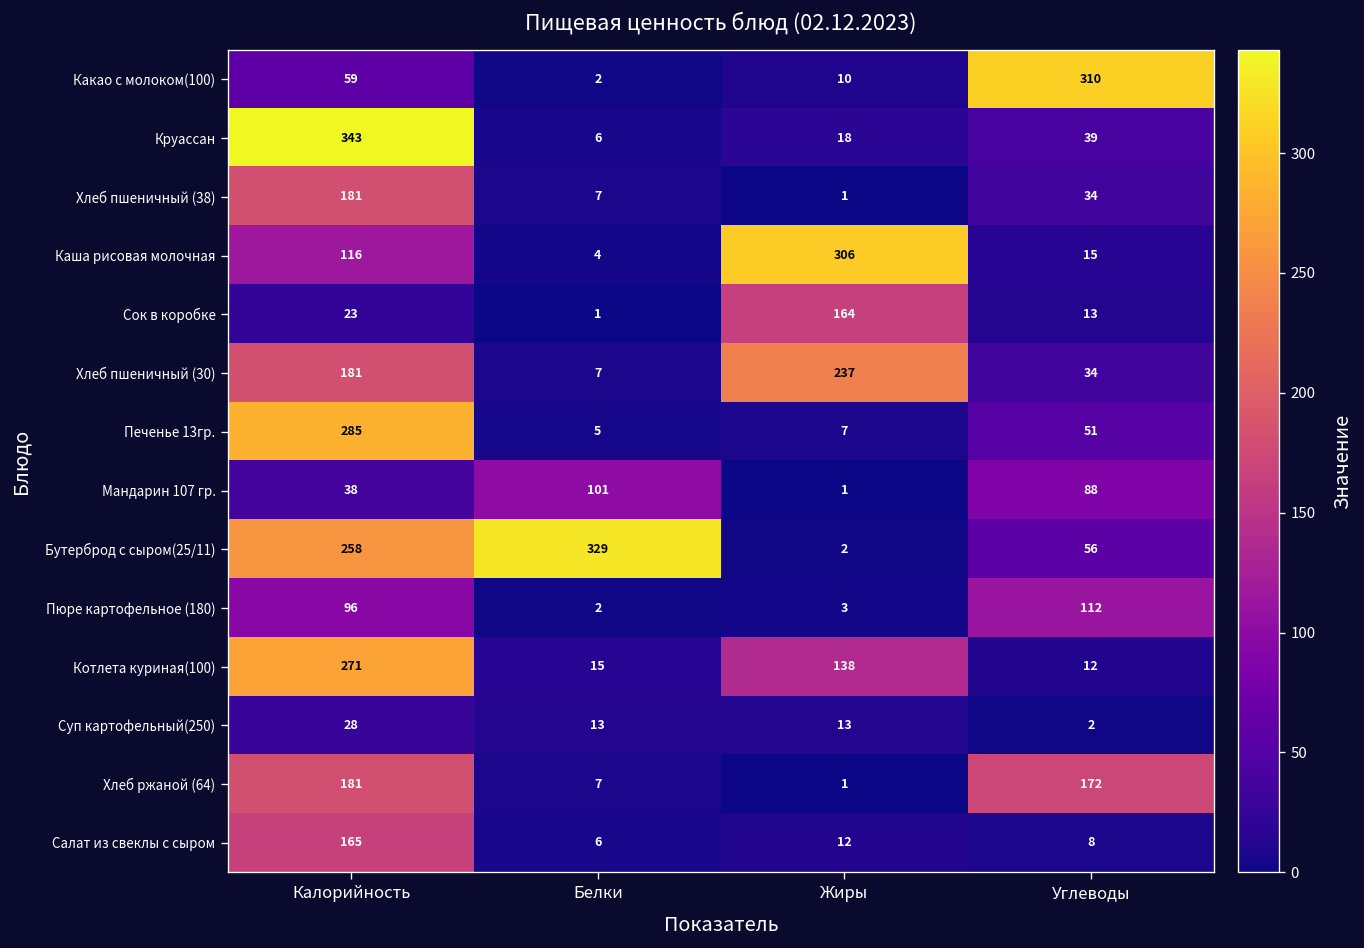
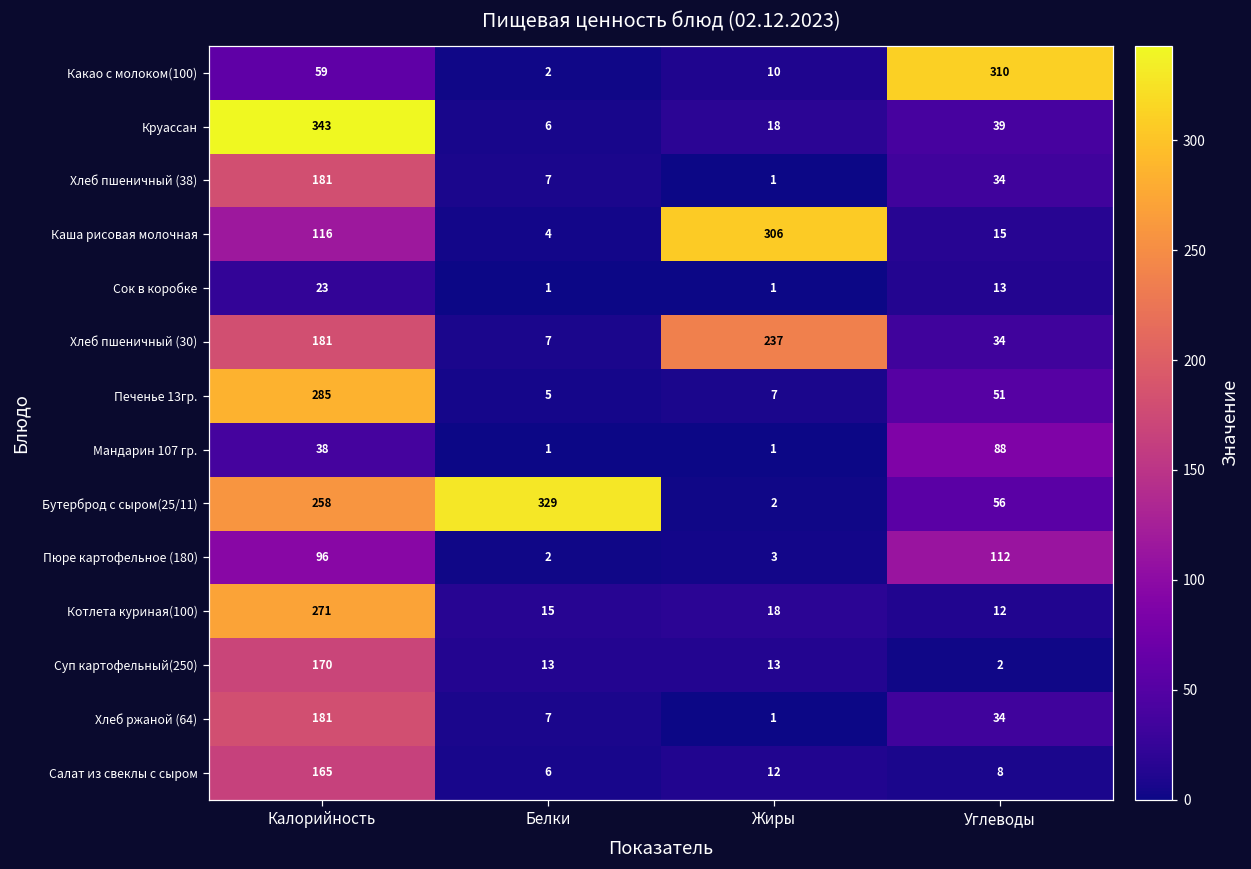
Сок в коробке, Жиры: 164 -> 1
Мандарин 107 гр., Белки: 101 -> 1
Котлета куриная(100), Жиры: 138 -> 18
Суп картофельный(250), Калорийность: 28 -> 170
Хлеб ржаной (64), Углеводы: 172 -> 34
